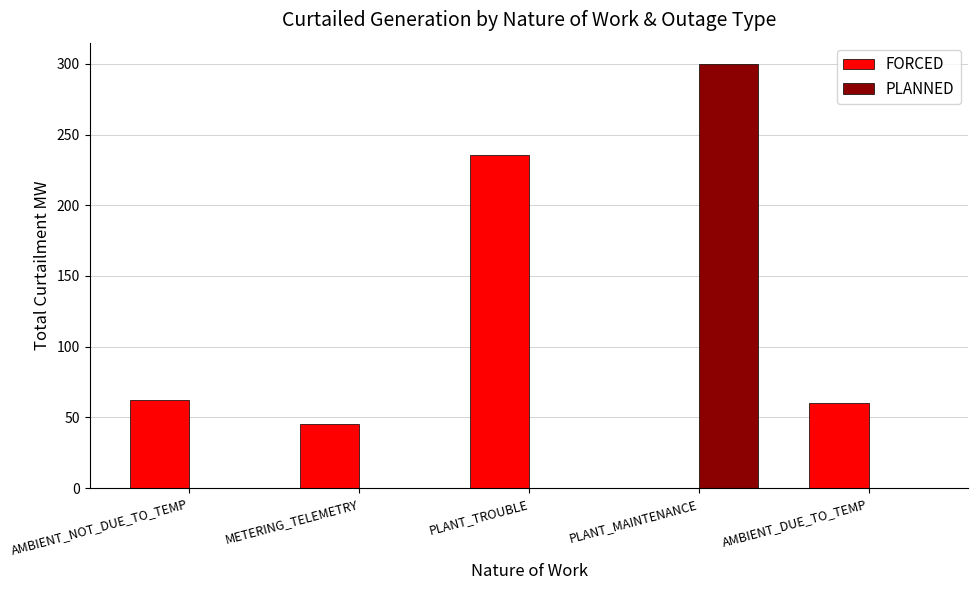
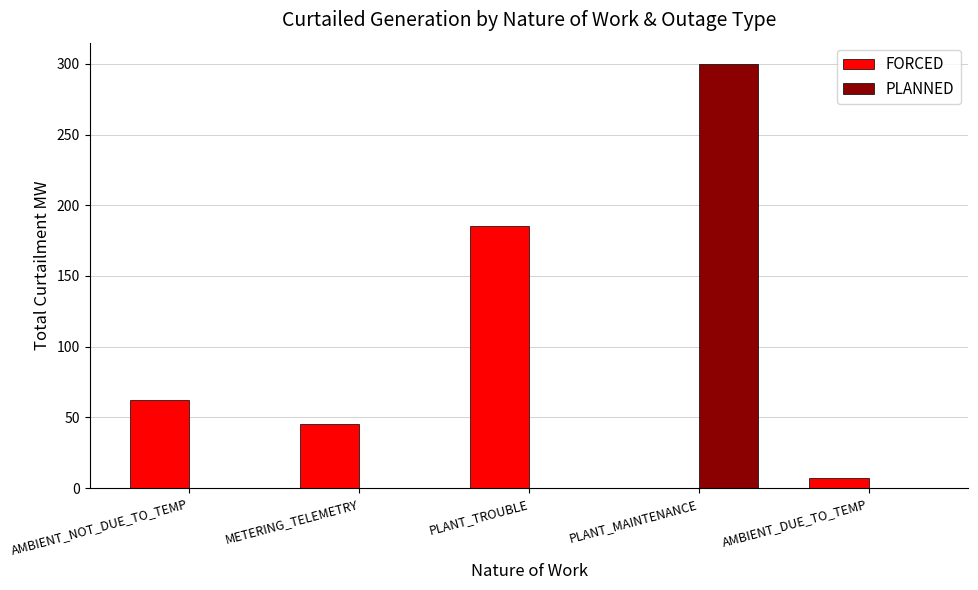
FORCED, PLANT_TROUBLE: 235 -> 185
FORCED, AMBIENT_DUE_TO_TEMP: 60 -> 7
